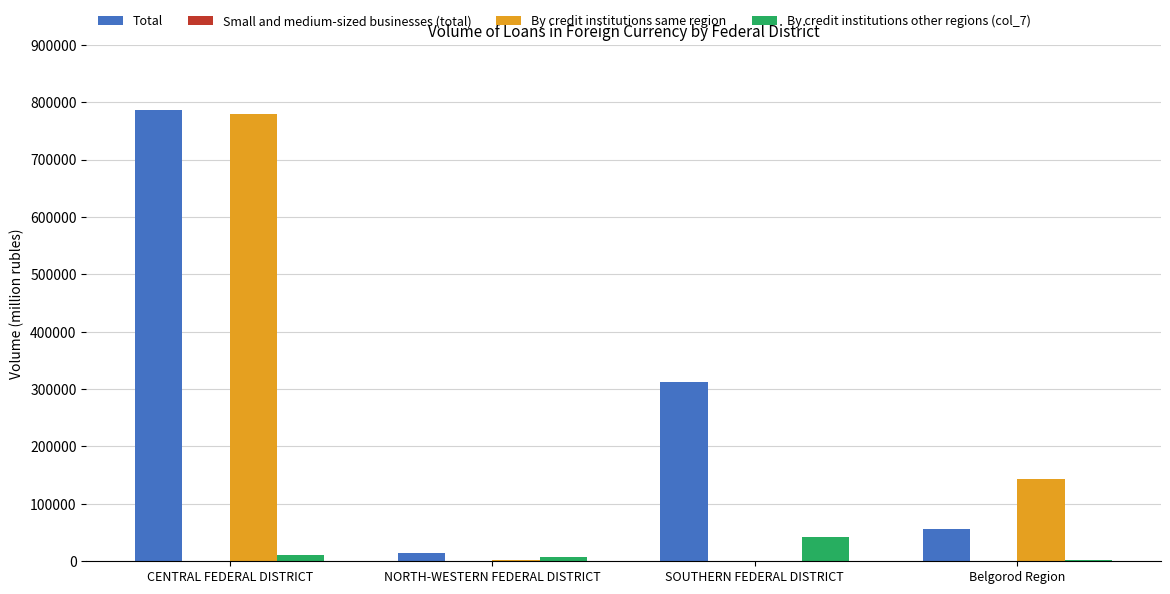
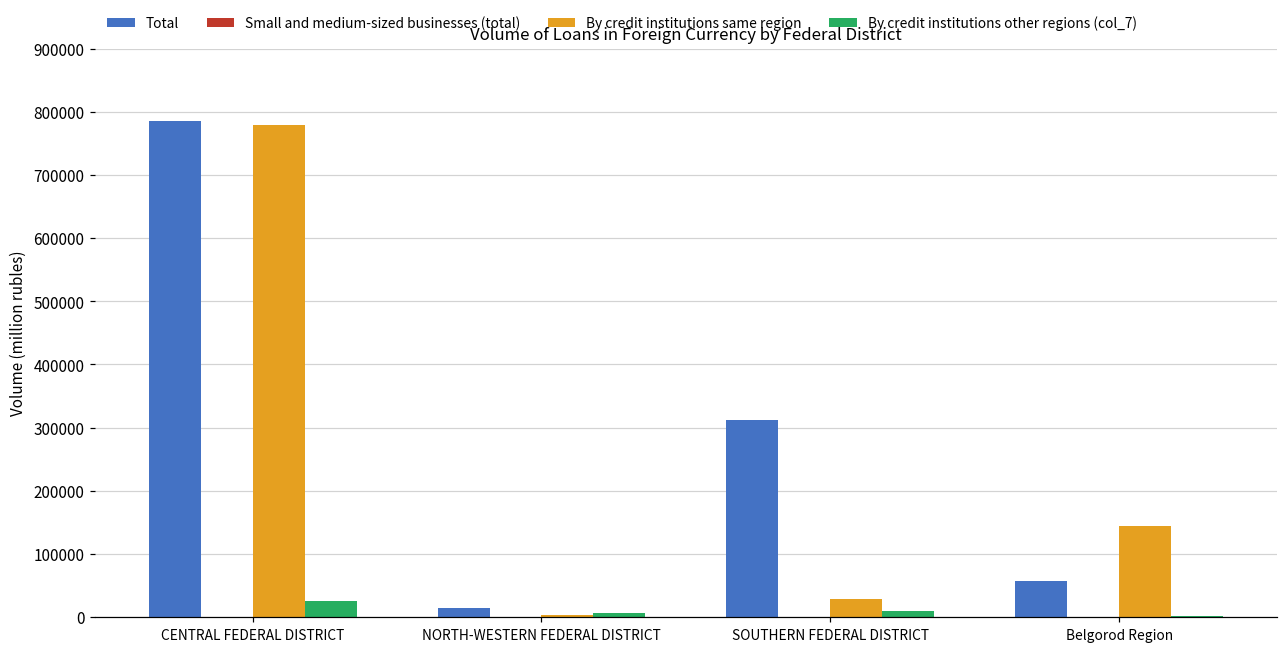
By credit institutions other regions (col_7), CENTRAL FEDERAL DISTRICT: 10000 -> 30000
By credit institutions same region, SOUTHERN FEDERAL DISTRICT: 0 -> 30000
By credit institutions other regions (col_7), SOUTHERN FEDERAL DISTRICT: 40000 -> 10000
